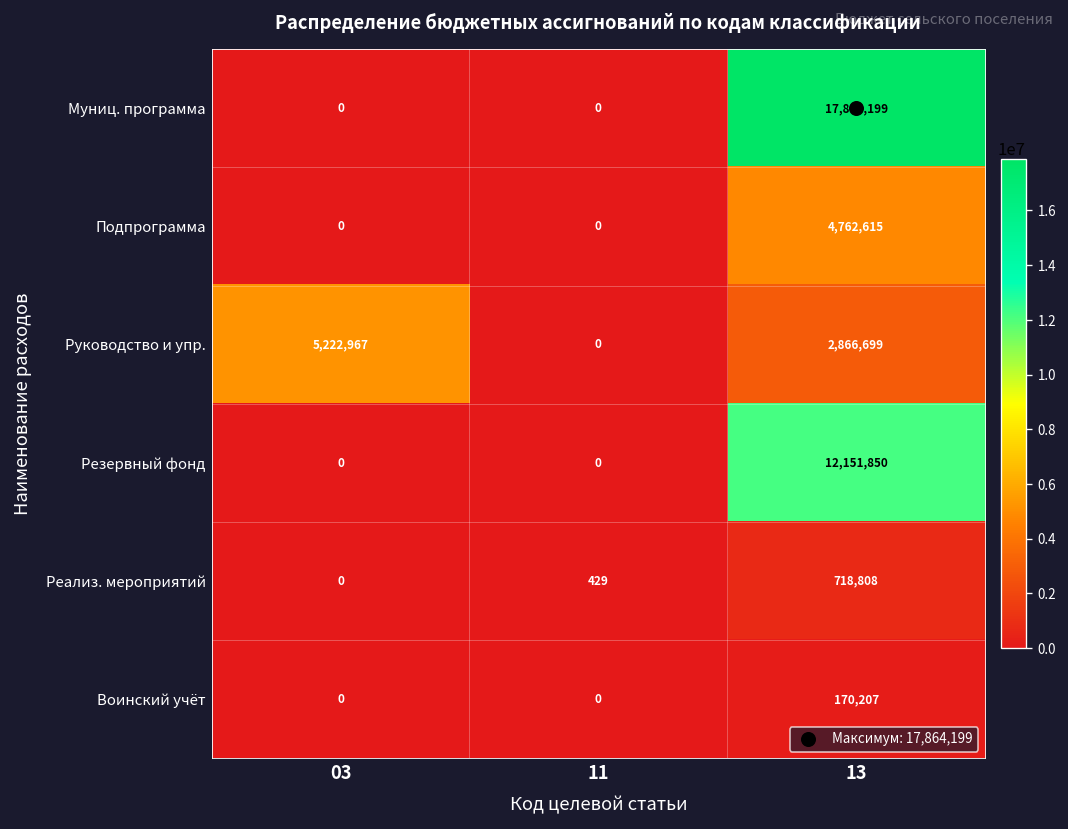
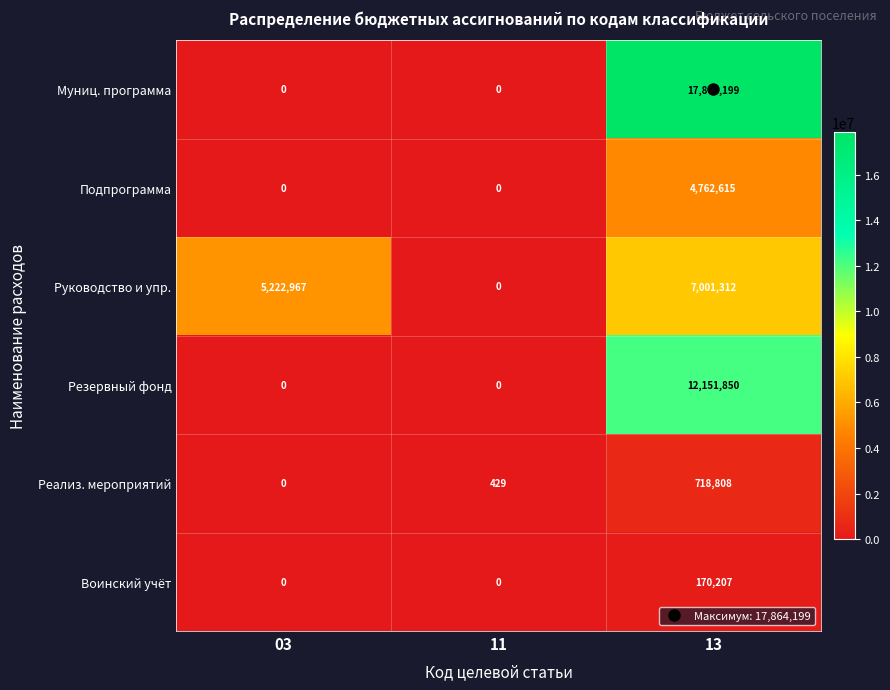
Руководство и упр., 13: 2,866,699 -> 7,001,312
